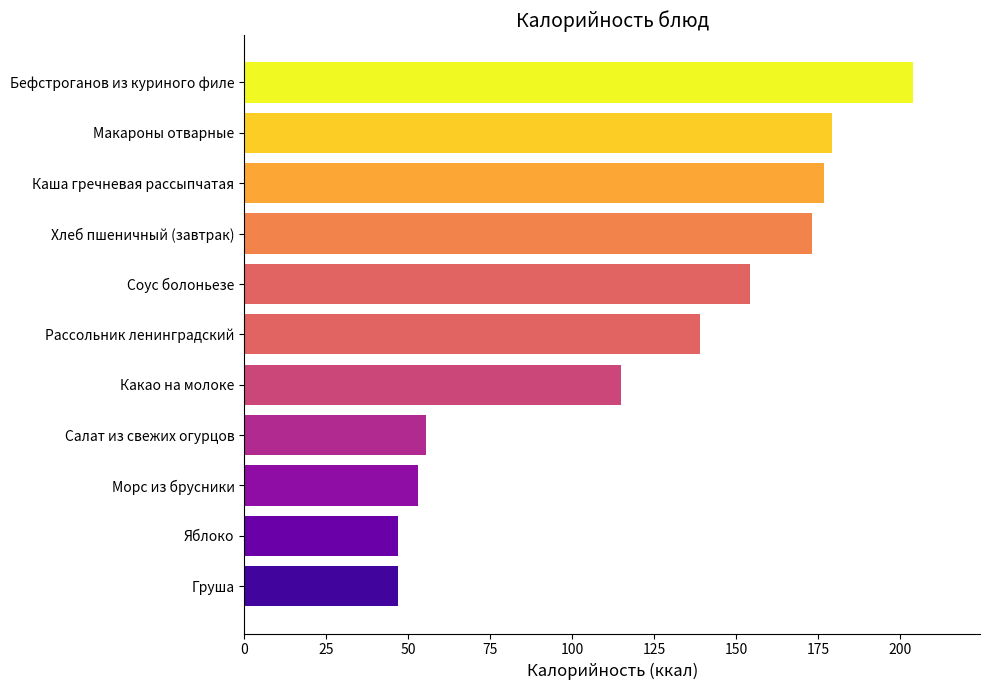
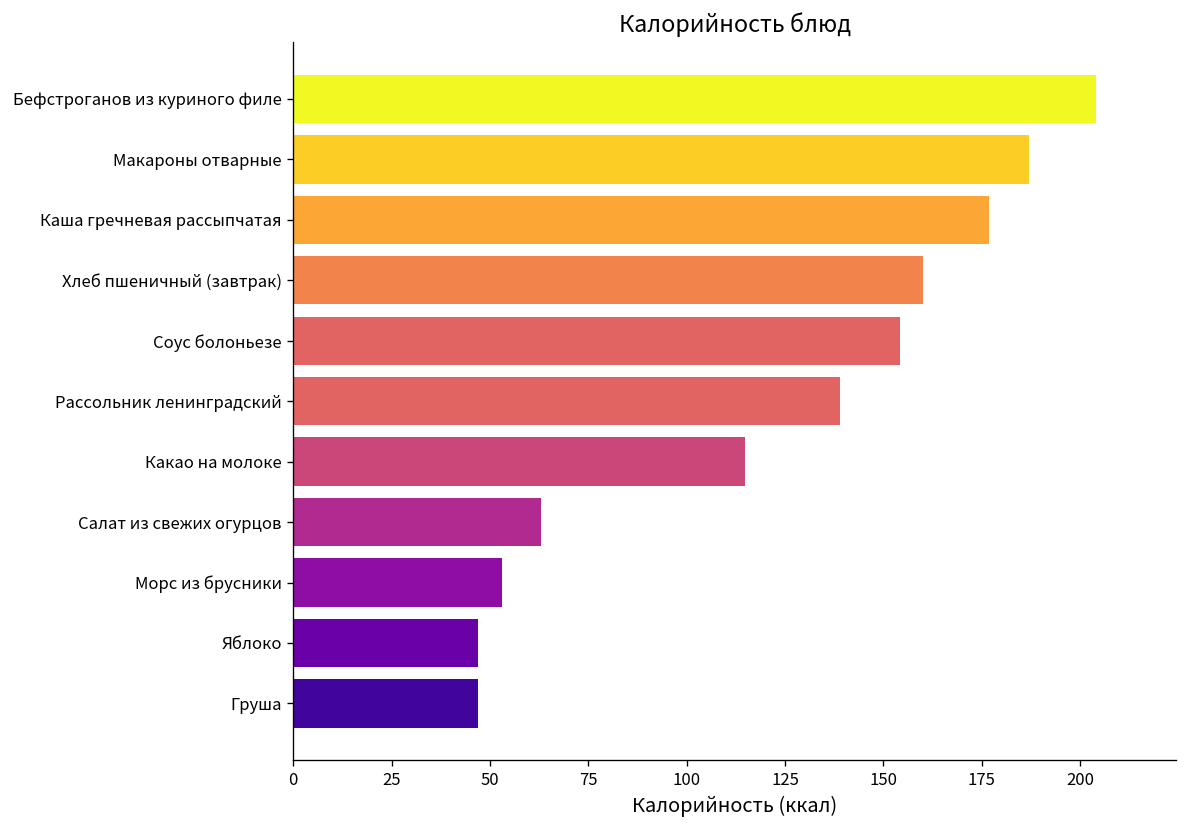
Макароны отварные: 179 -> 187
Хлеб пшеничный (завтрак): 173 -> 160
Салат из свежих огурцов: 55 -> 63
